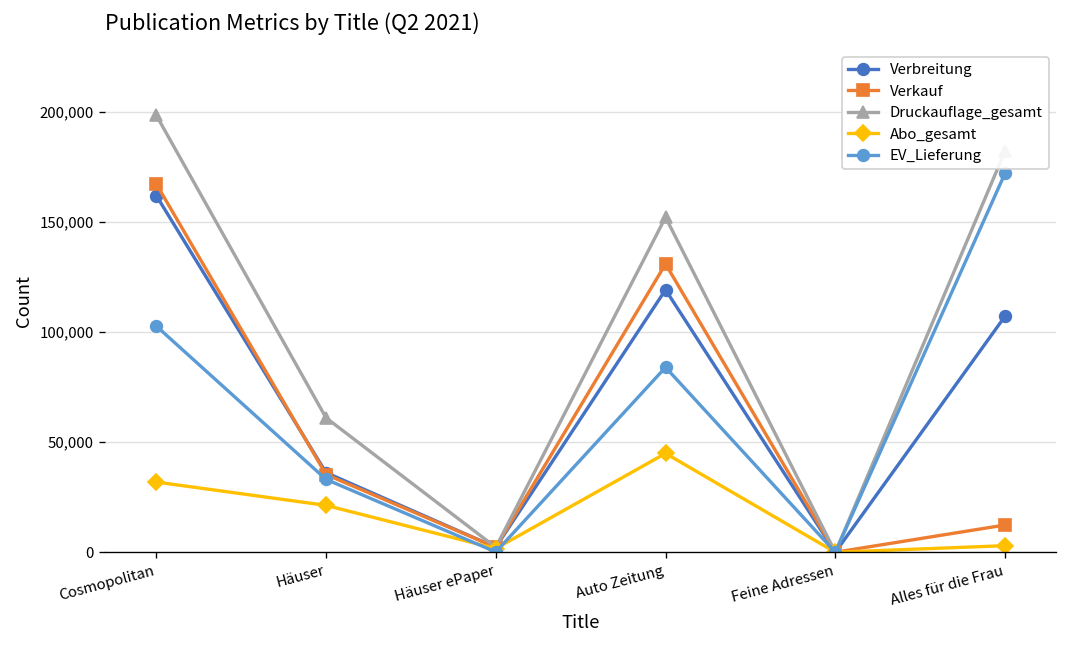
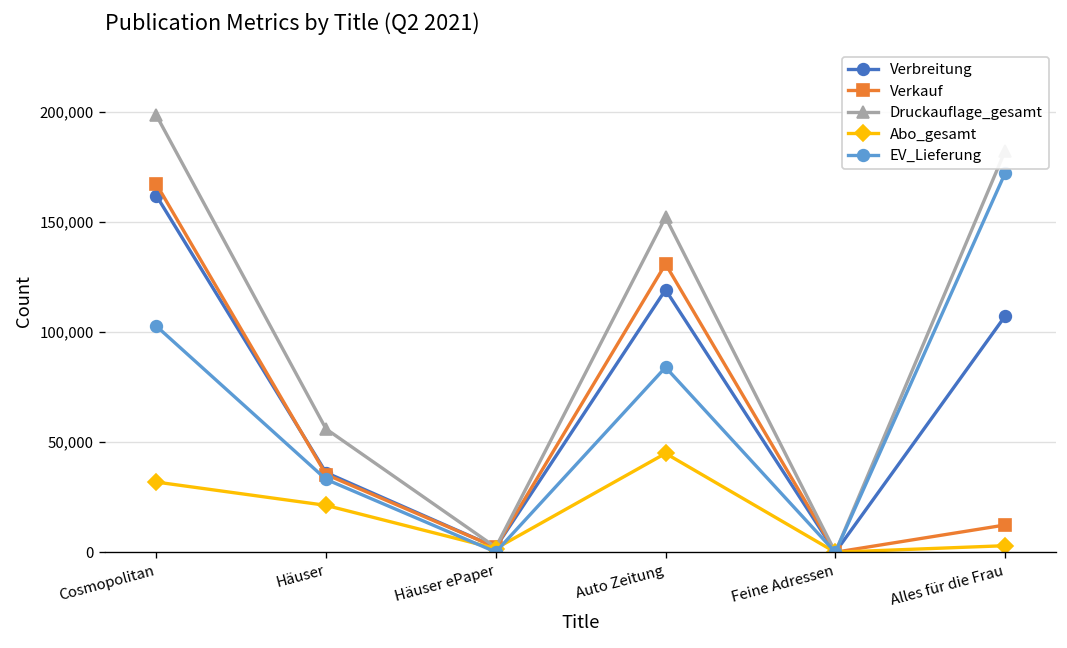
Druckauflage_gesamt, Häuser: 61,000 -> 56,000
